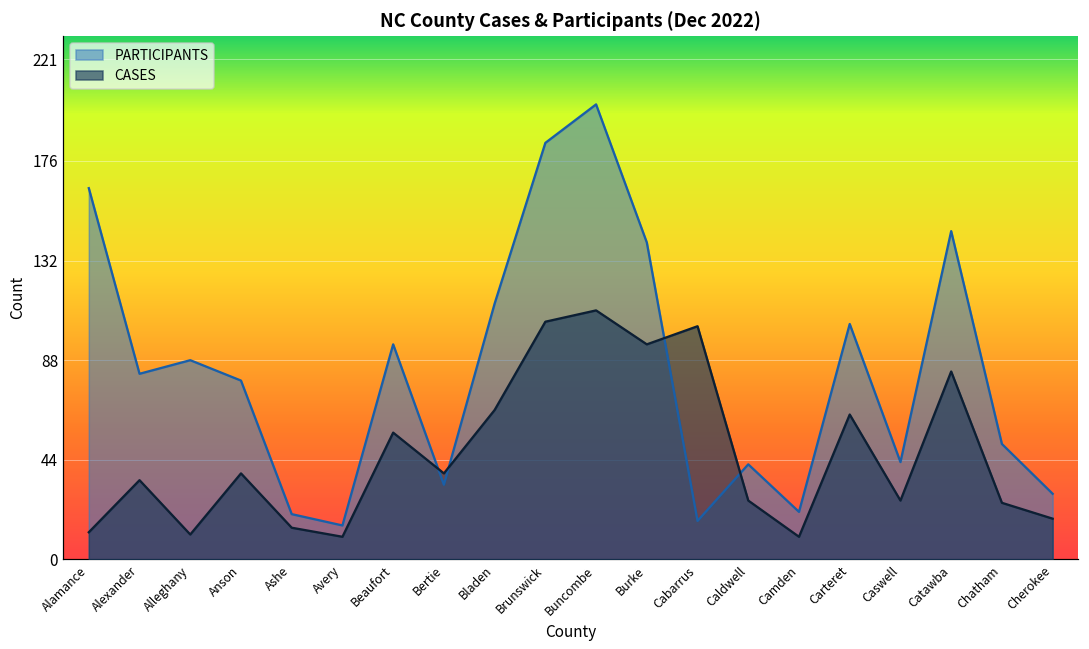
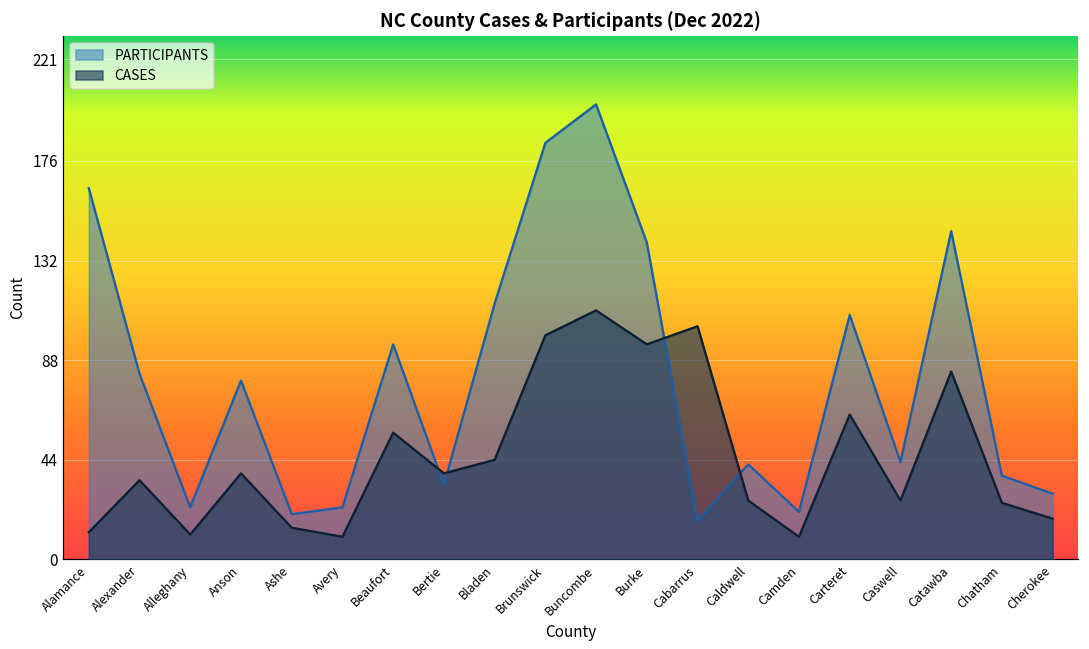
PARTICIPANTS, Alleghany: 88 -> 23
PARTICIPANTS, Avery: 15 -> 23
CASES, Bladen: 66 -> 44
CASES, Brunswick: 105 -> 99
PARTICIPANTS, Carteret: 104 -> 108
PARTICIPANTS, Chatham: 51 -> 37
